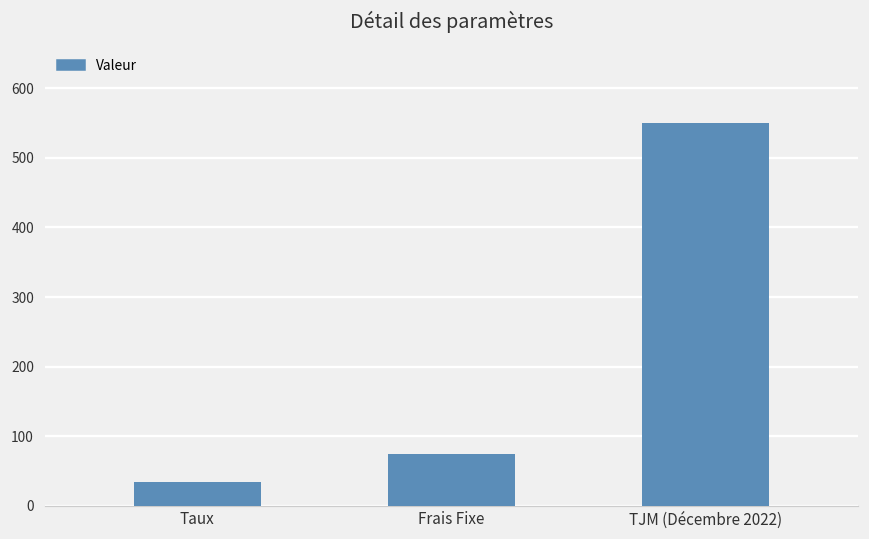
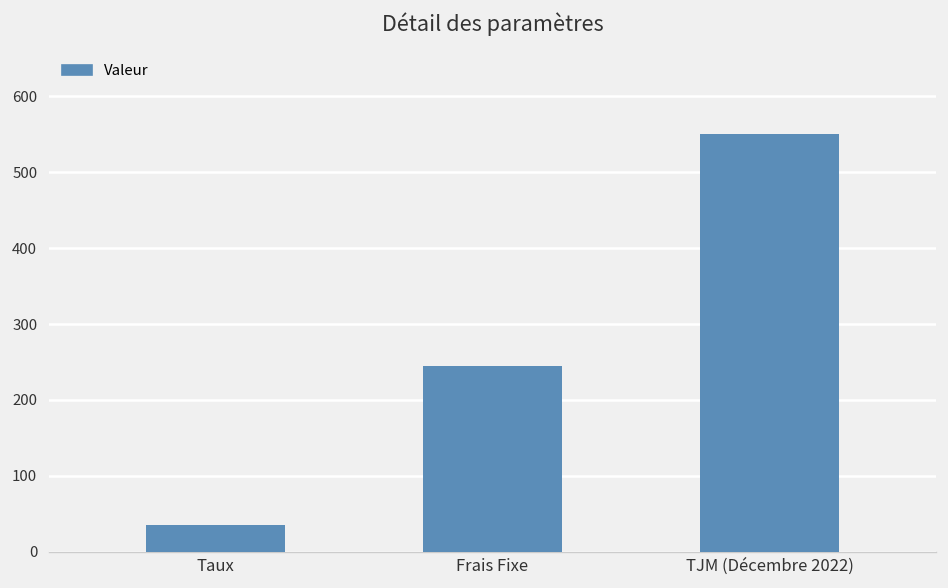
Frais Fixe: 80 -> 250
